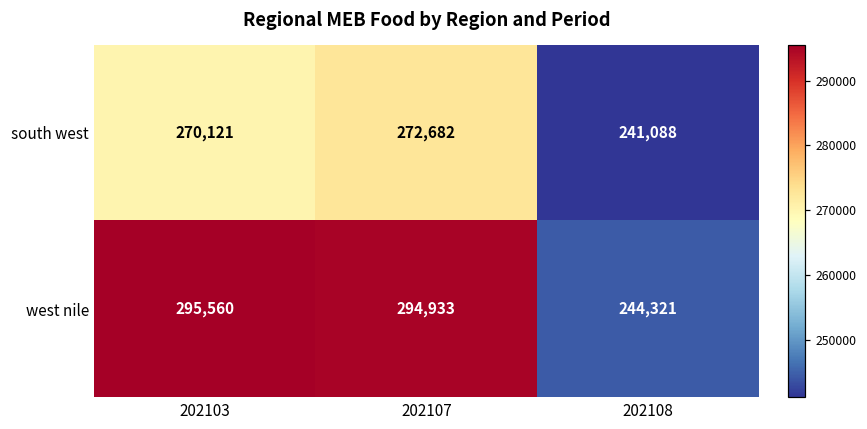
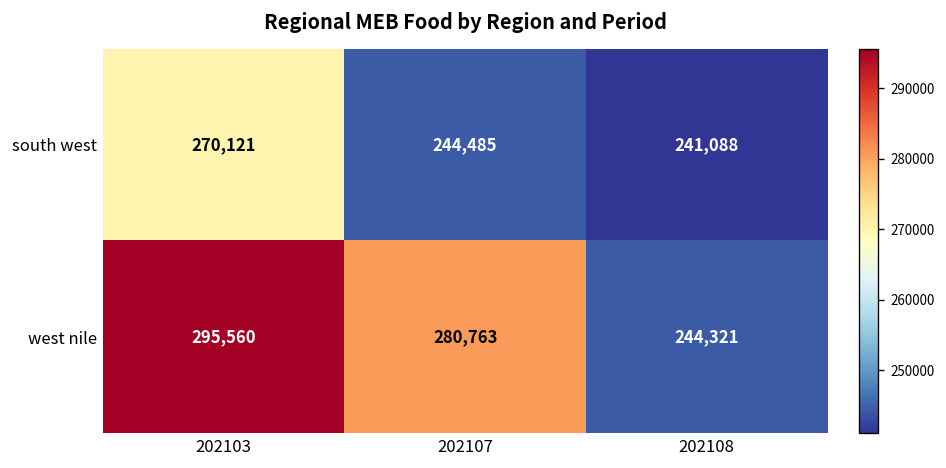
south west, 202107: 272,682 -> 244,485
west nile, 202107: 294,933 -> 280,763
